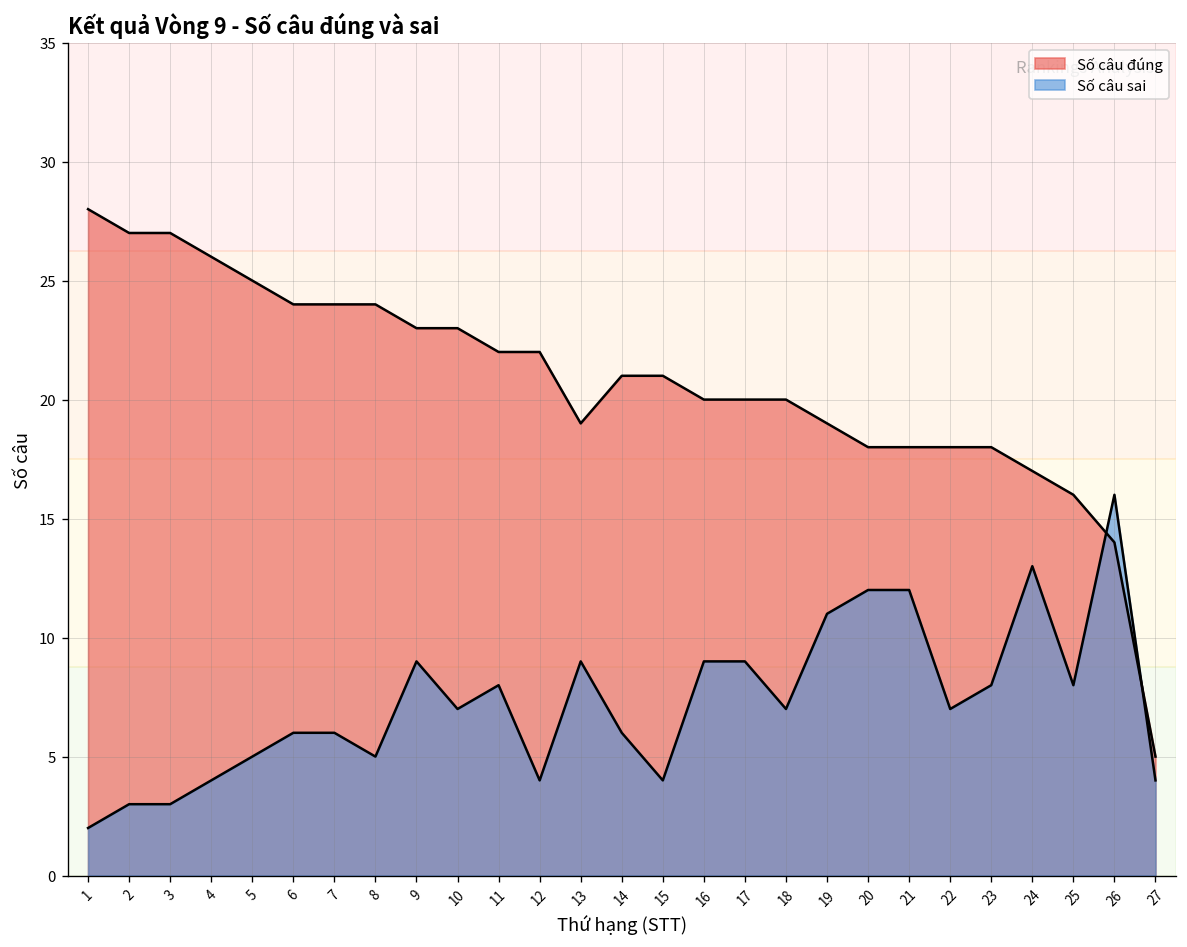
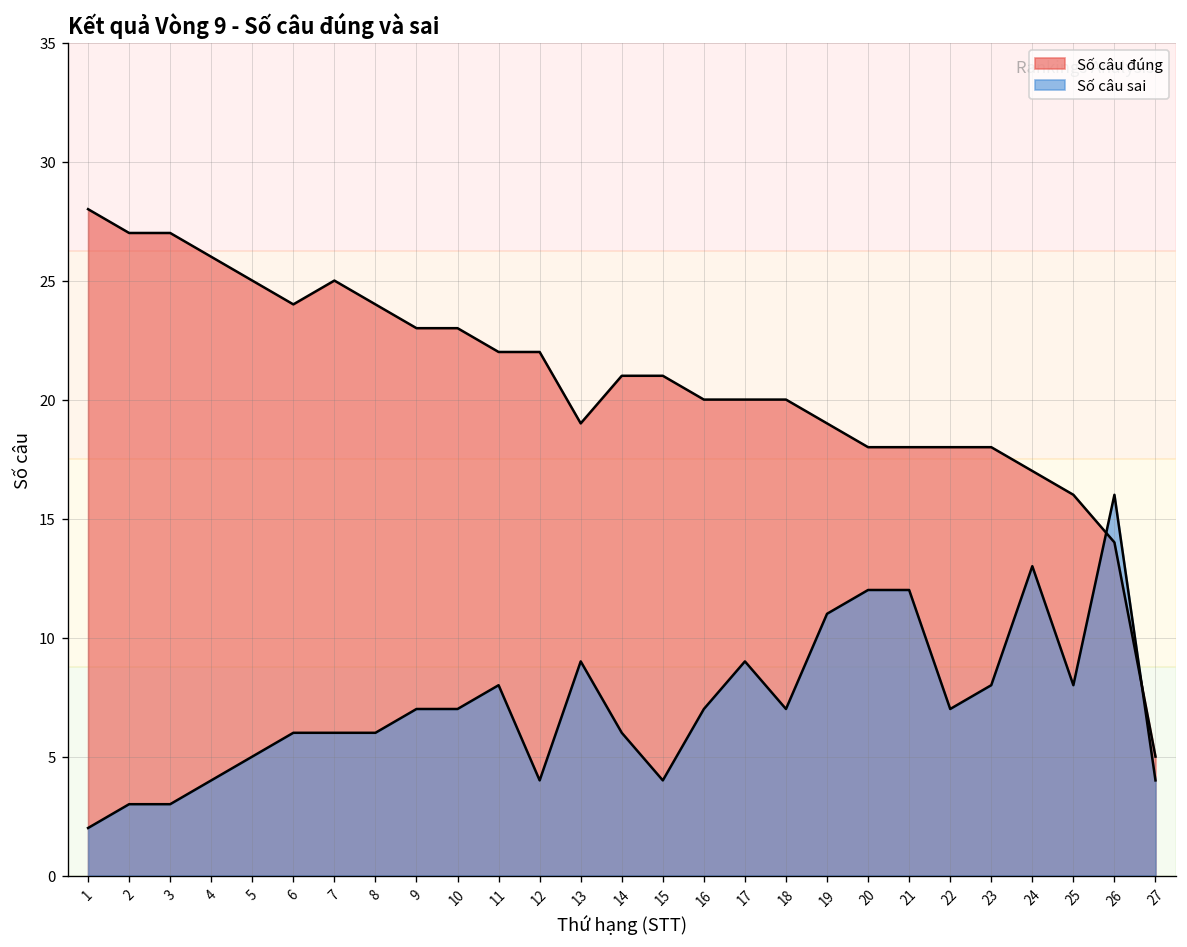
Số câu đúng, 7: 24 -> 25
Số câu sai, 8: 5 -> 6
Số câu sai, 9: 9 -> 7
Số câu sai, 16: 9 -> 7
